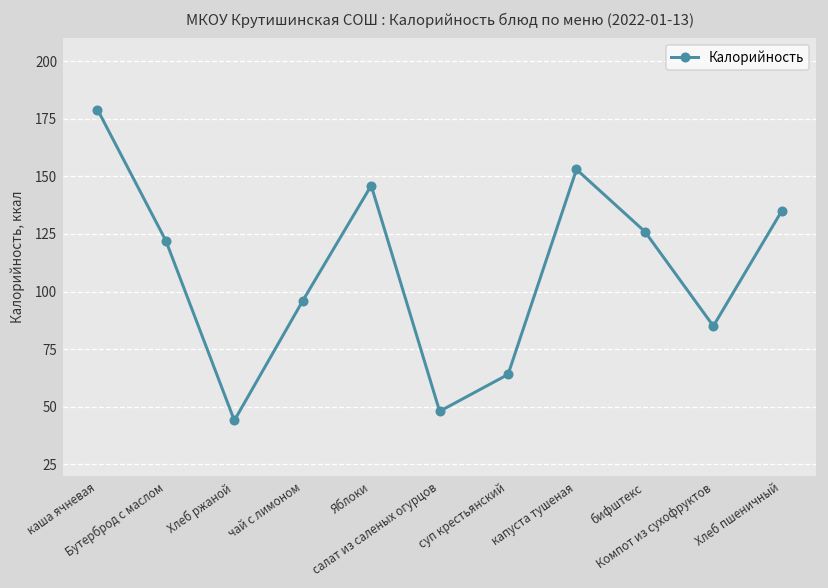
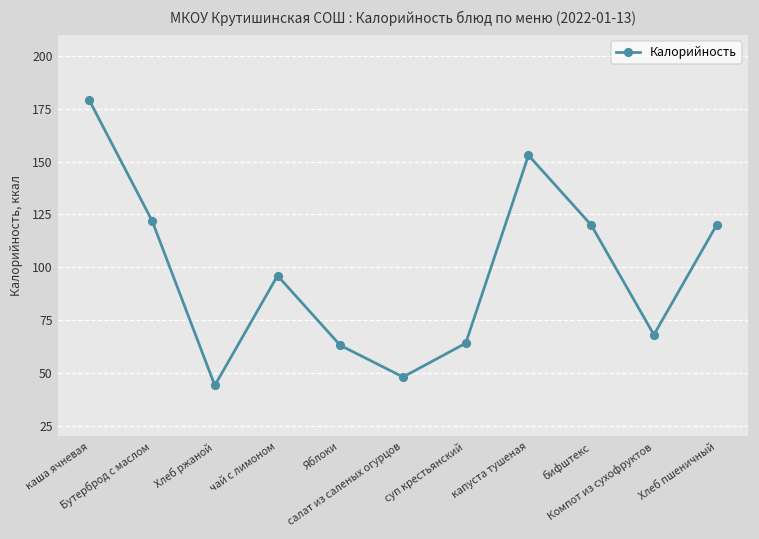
Яблоки: 146 -> 63
бифштекс: 126 -> 120
Компот из сухофруктов: 85 -> 68
Хлеб пшеничный: 135 -> 120
